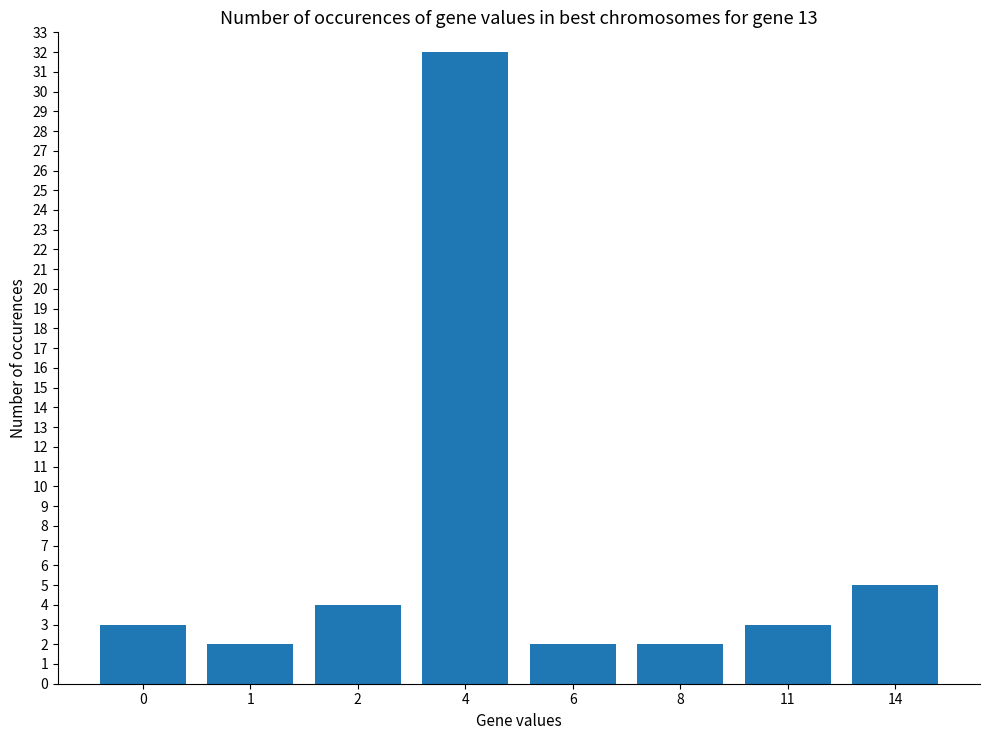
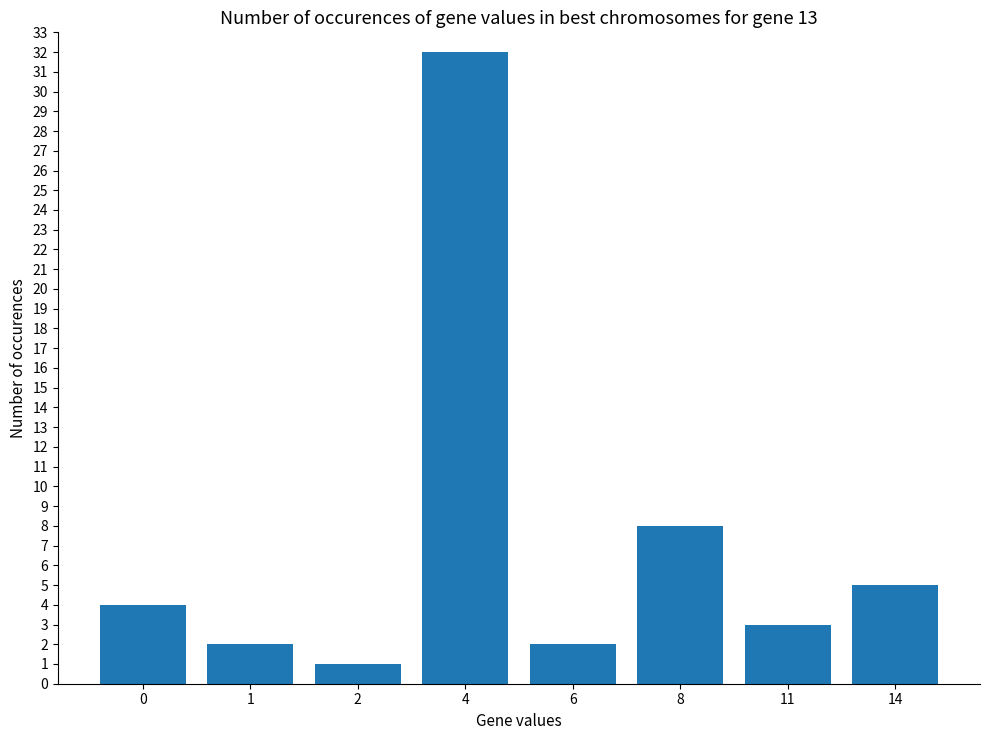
0: 3 -> 4
2: 4 -> 1
8: 2 -> 8
